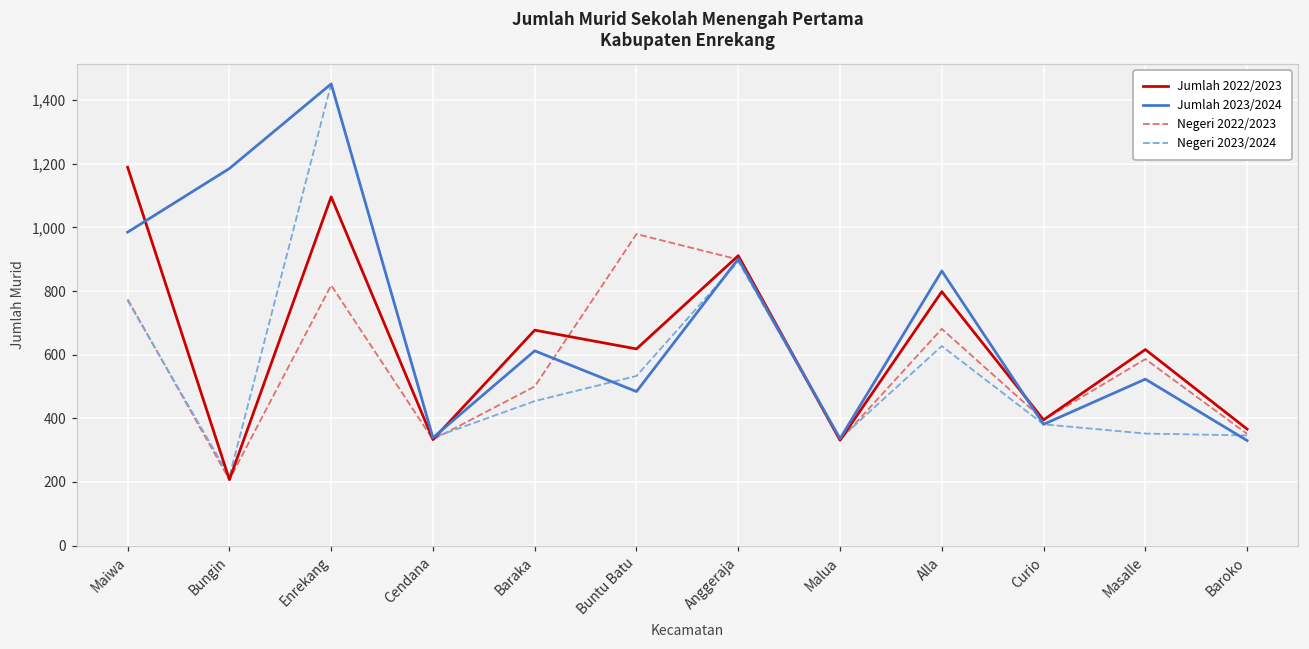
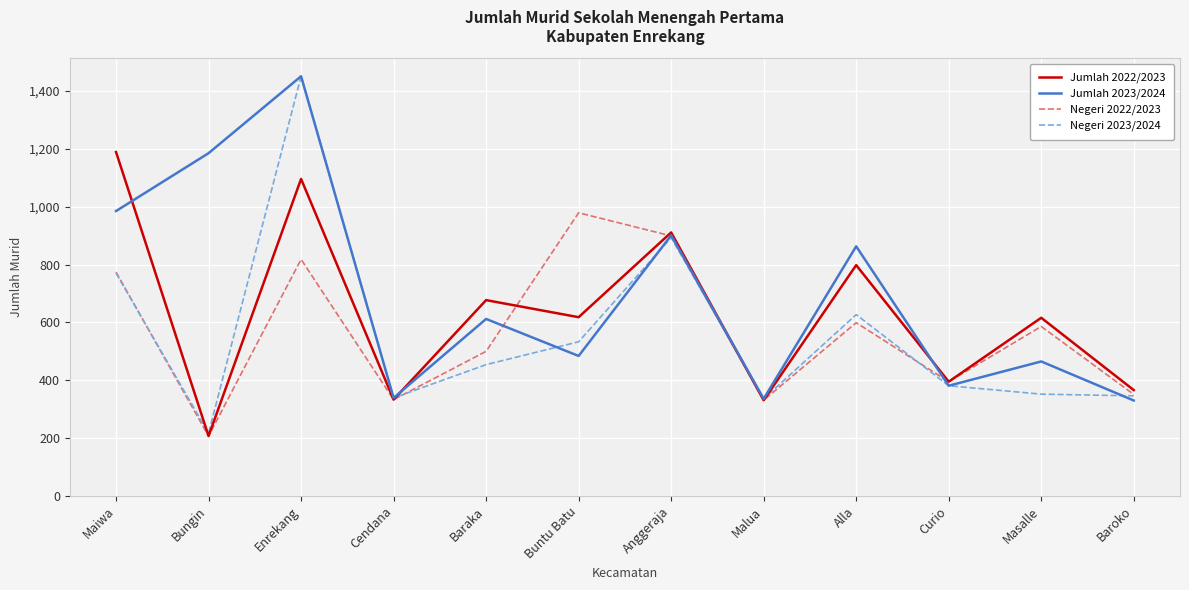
Negeri 2022/2023, Alla: 680 -> 600
Jumlah 2023/2024, Masalle: 520 -> 470
